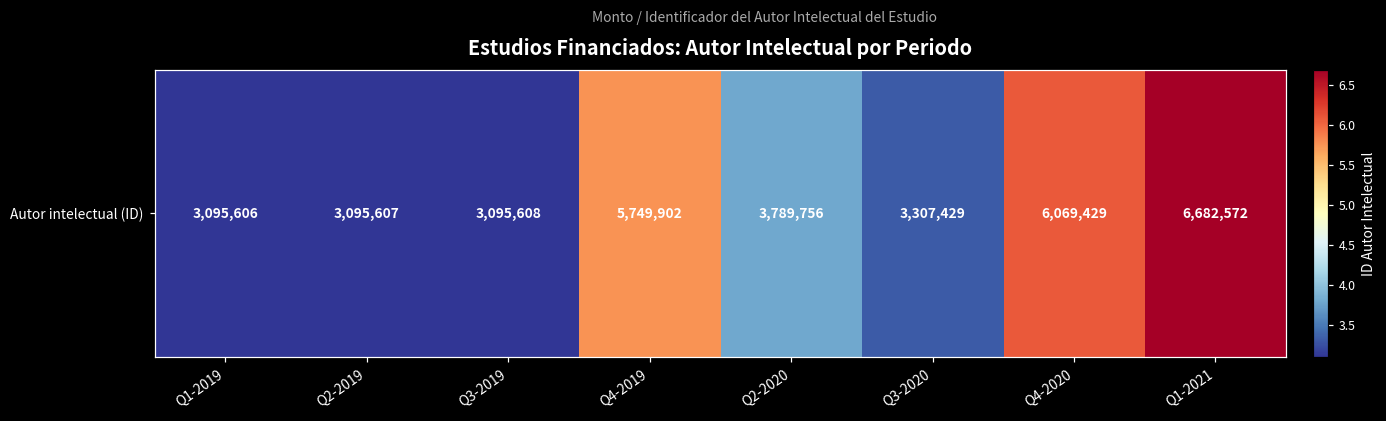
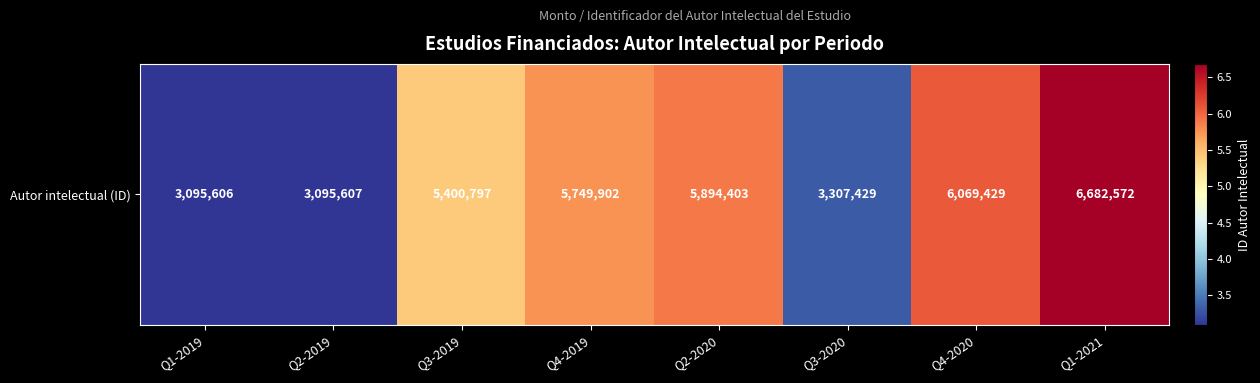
Autor intelectual (ID), Q3-2019: 3,095,608 -> 5,400,797
Autor intelectual (ID), Q2-2020: 3,789,756 -> 5,894,403
